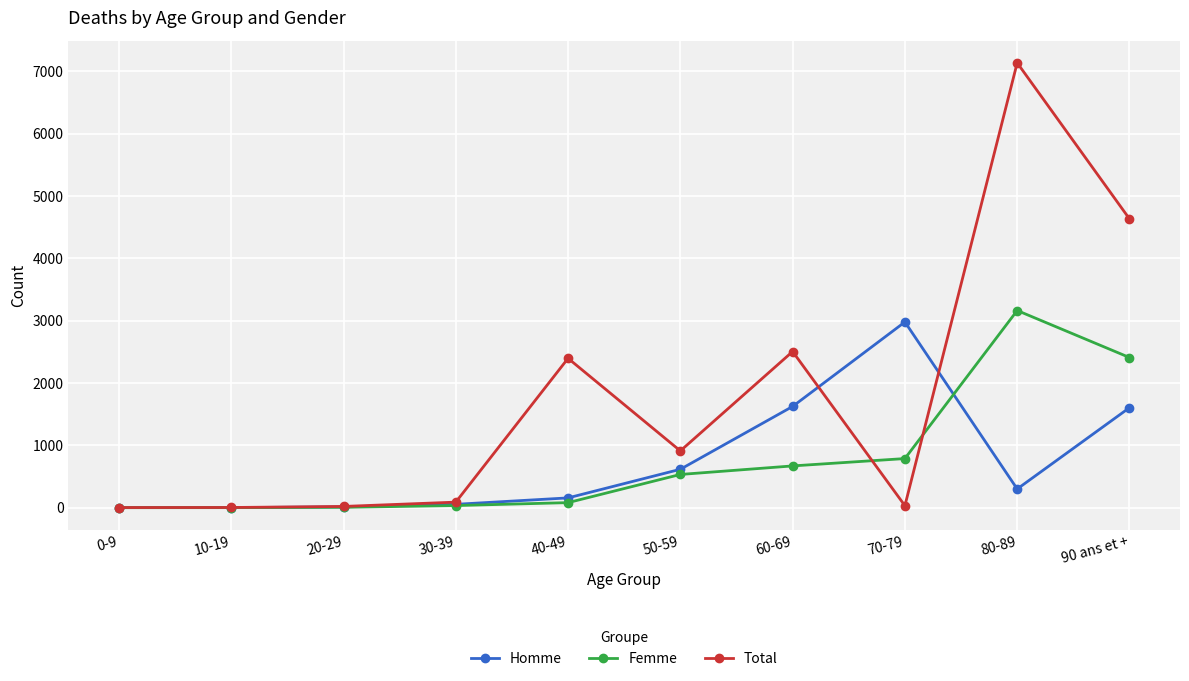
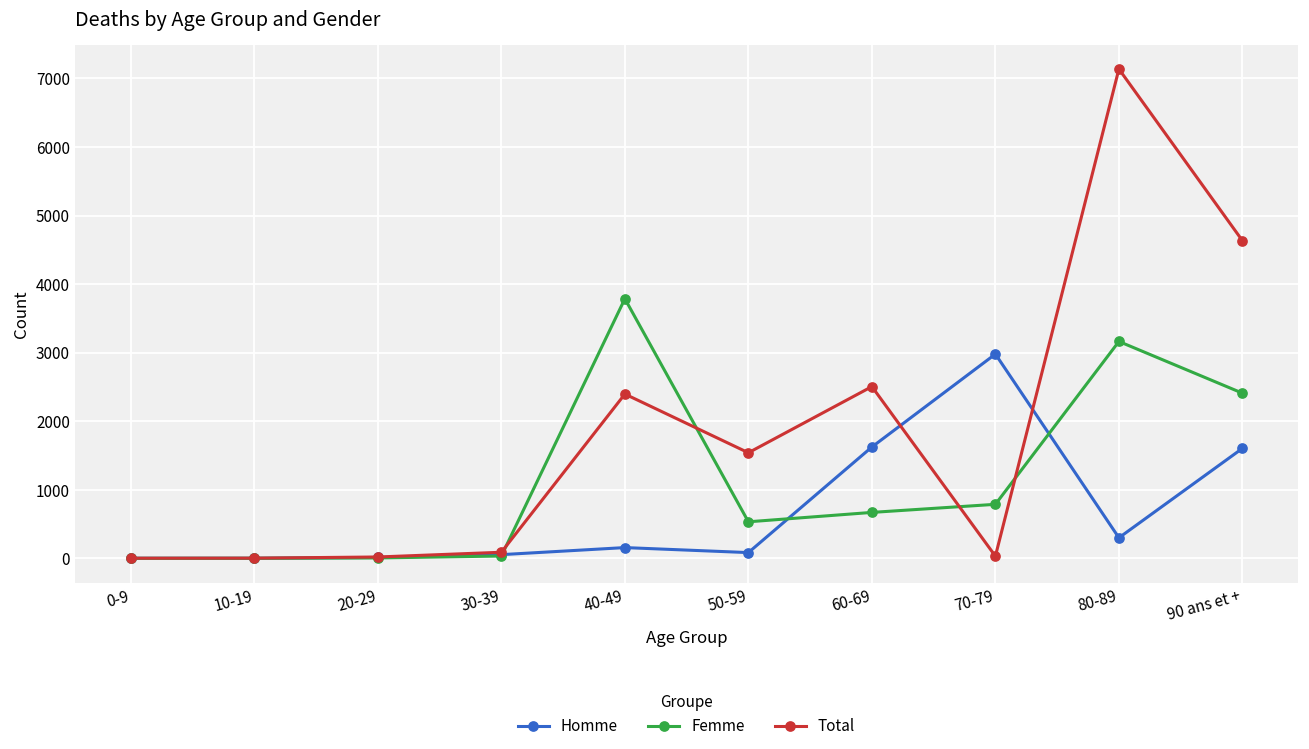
Femme, 40-49: 100 -> 3800
Homme, 50-59: 600 -> 100
Total, 50-59: 900 -> 1500
